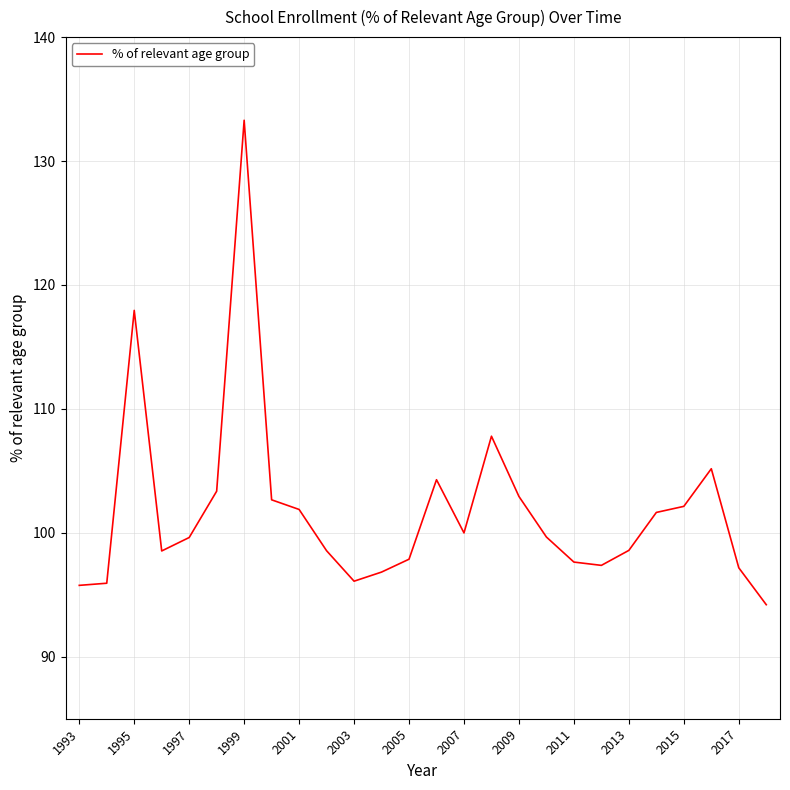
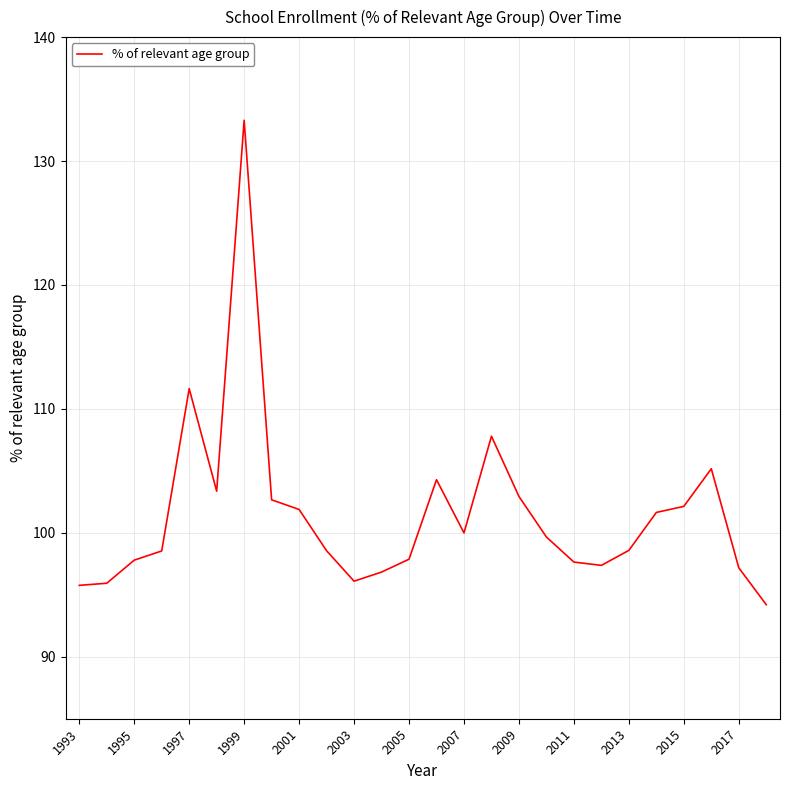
1995: 117.9 -> 97.8
1997: 99.6 -> 111.6
